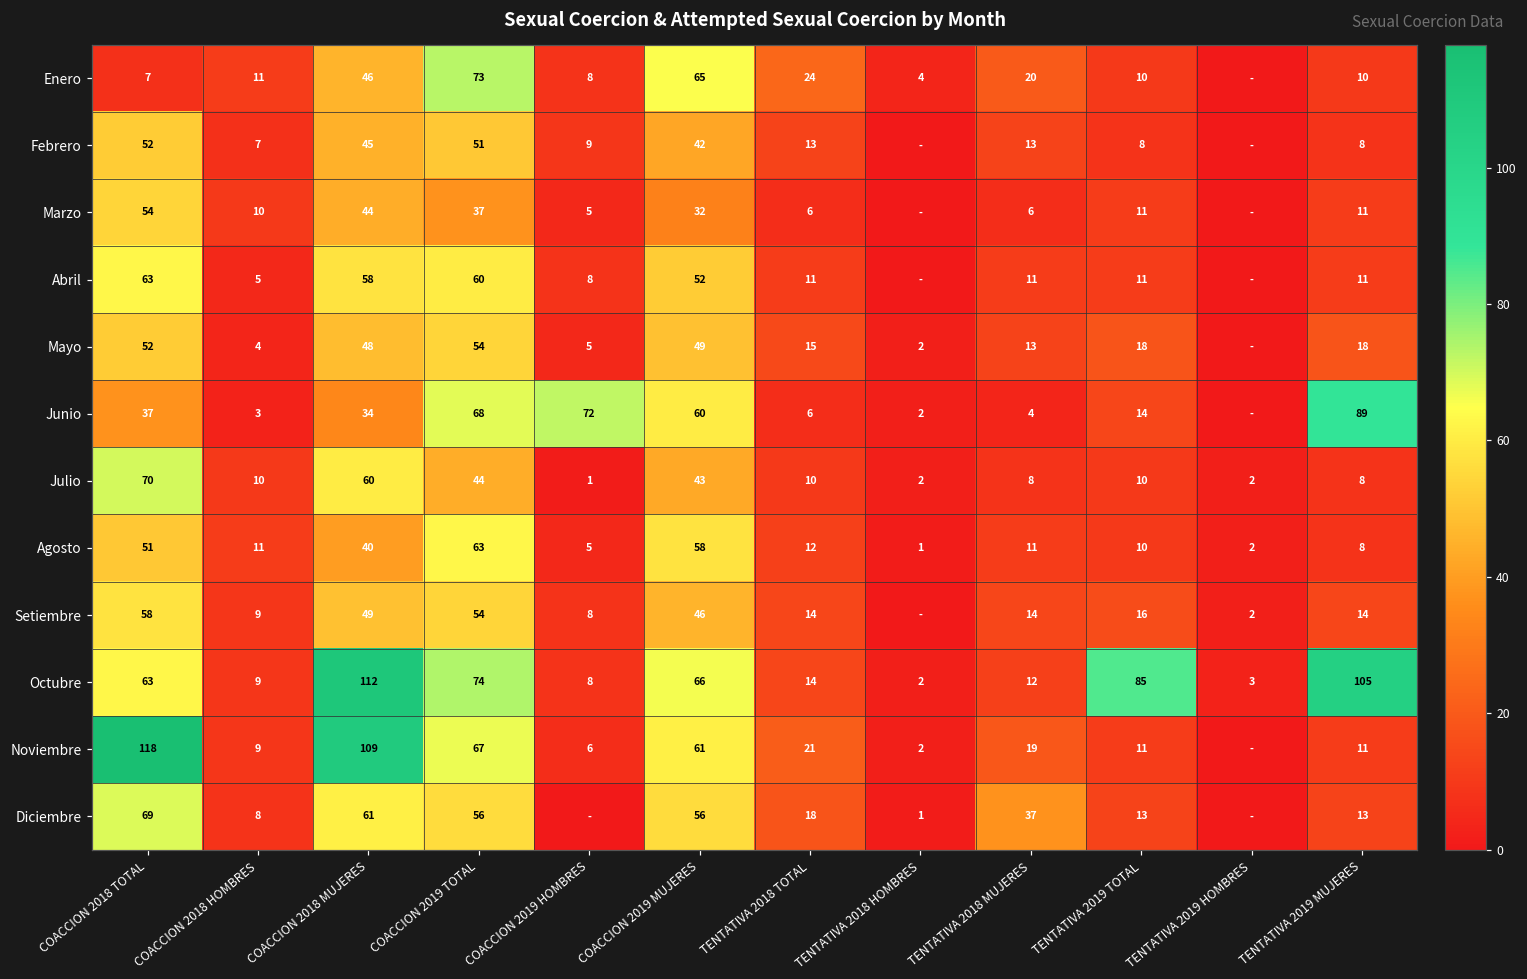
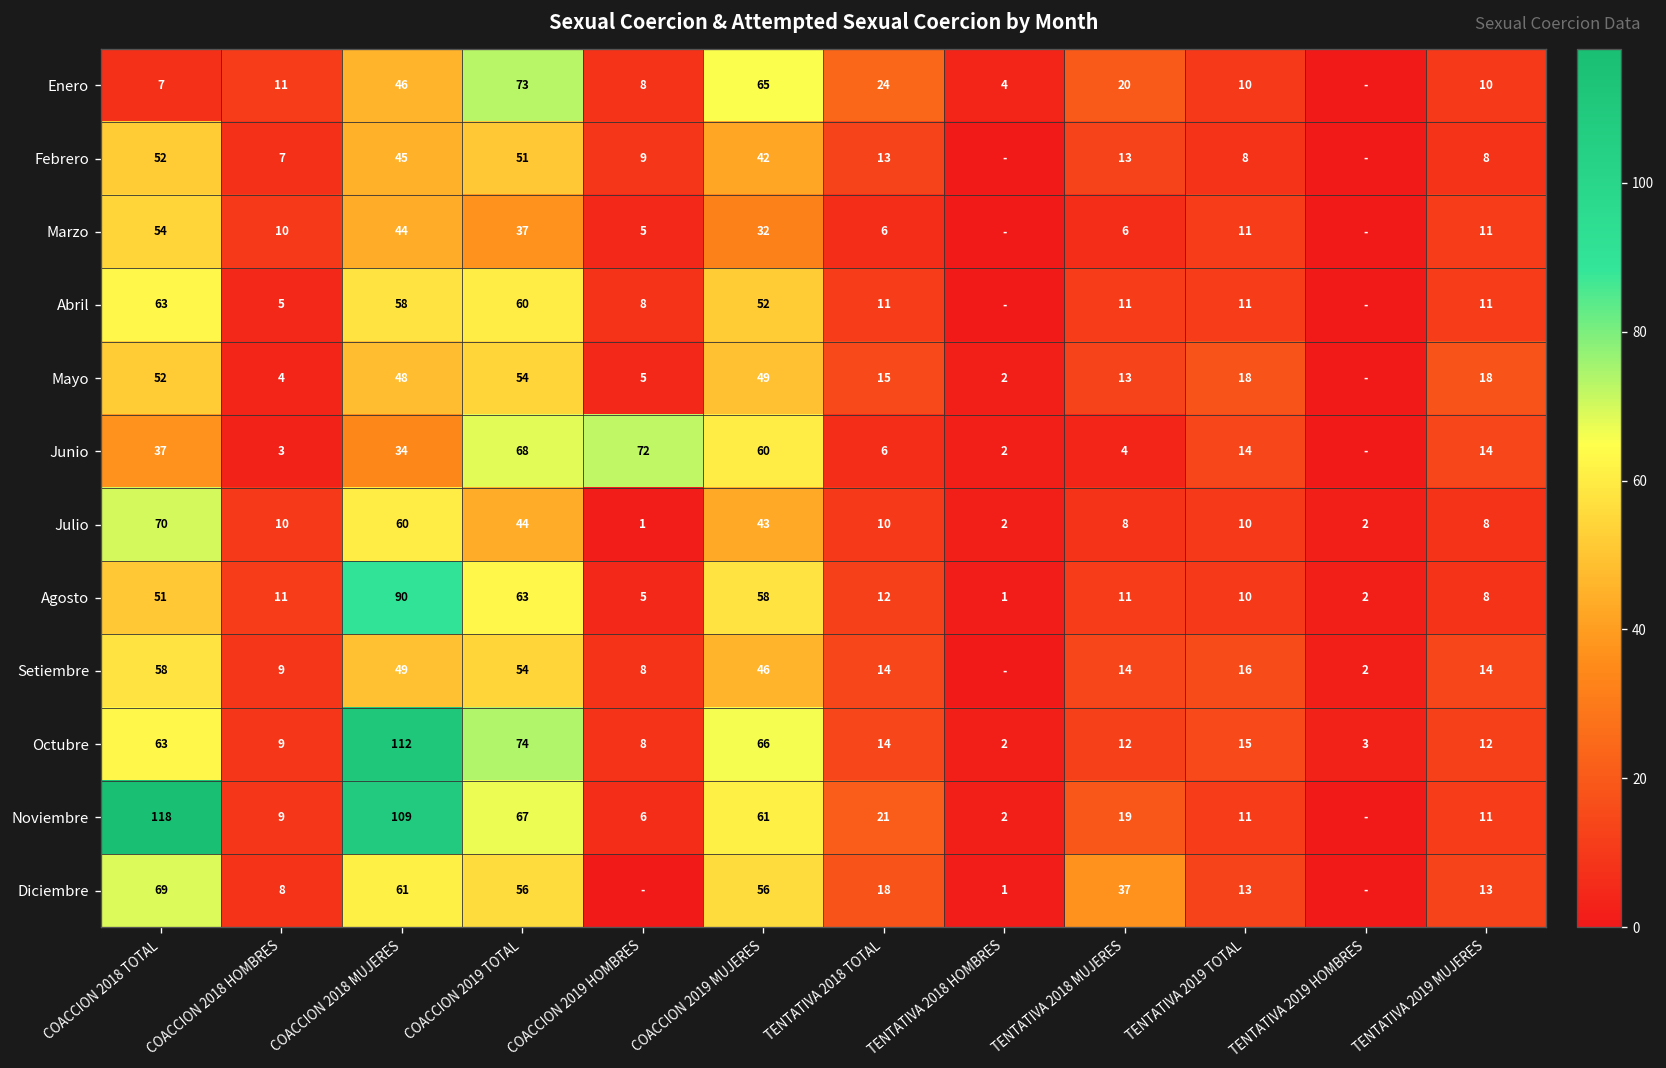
Junio, TENTATIVA 2019 MUJERES: 89 -> 14
Agosto, COACCION 2018 MUJERES: 40 -> 90
Octubre, TENTATIVA 2019 TOTAL: 85 -> 15
Octubre, TENTATIVA 2019 MUJERES: 105 -> 12
